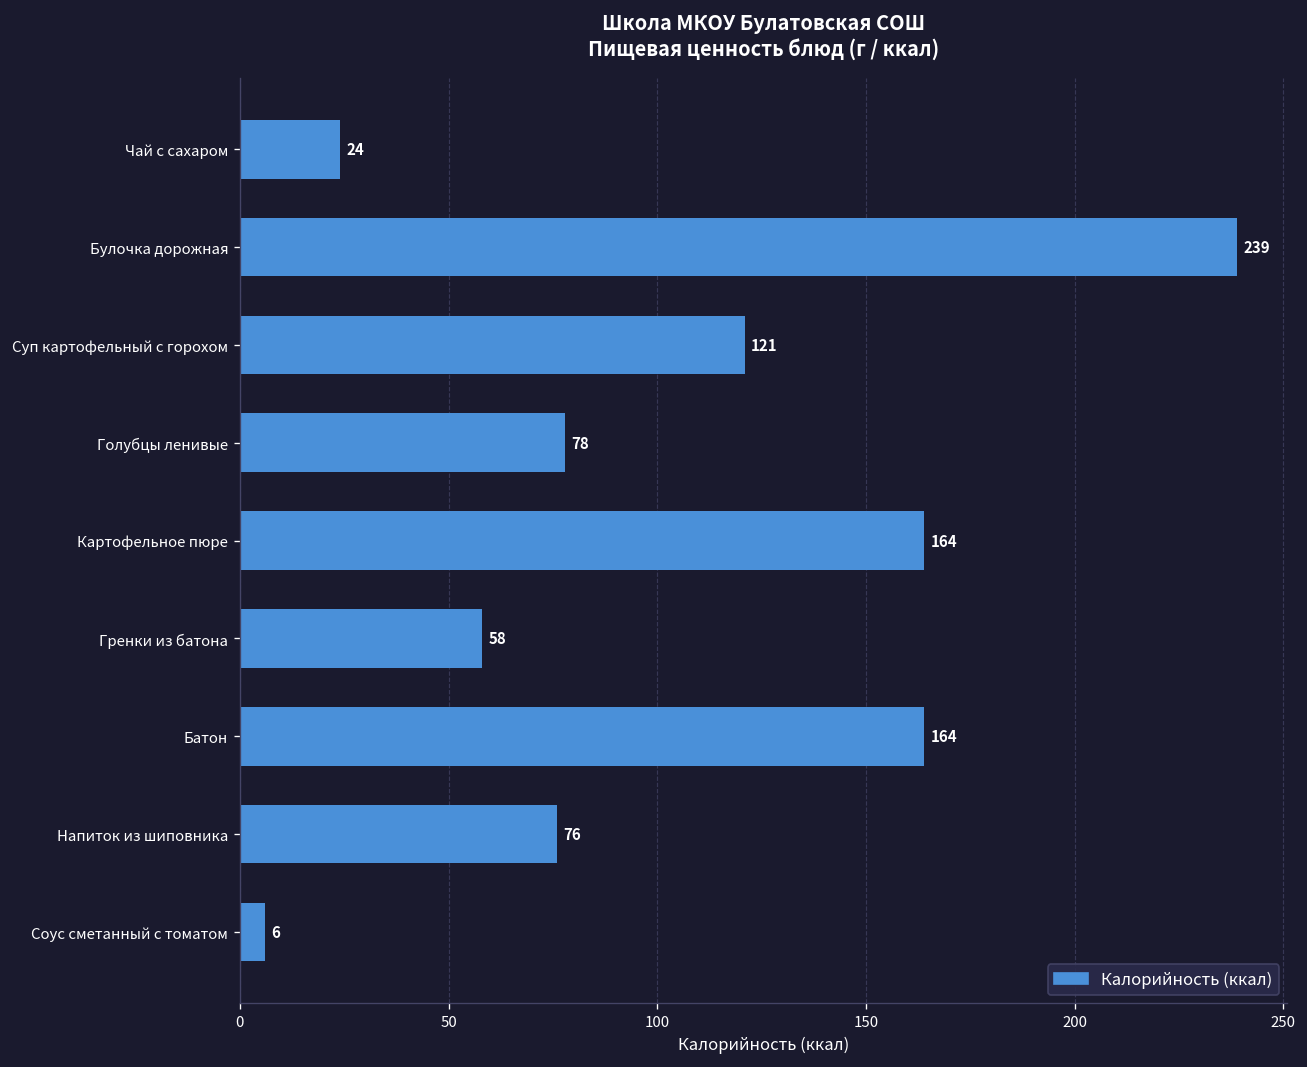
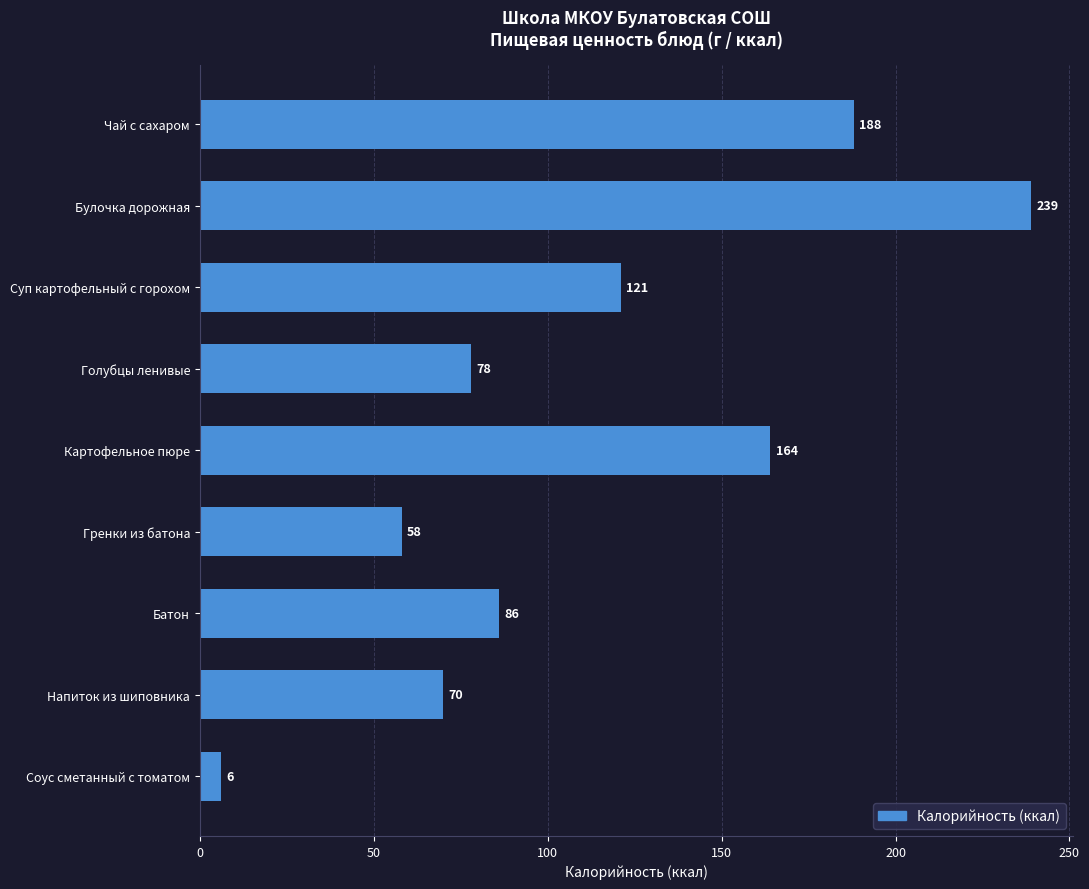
Чай с сахаром: 24 -> 188
Батон: 164 -> 86
Напиток из шиповника: 76 -> 70
